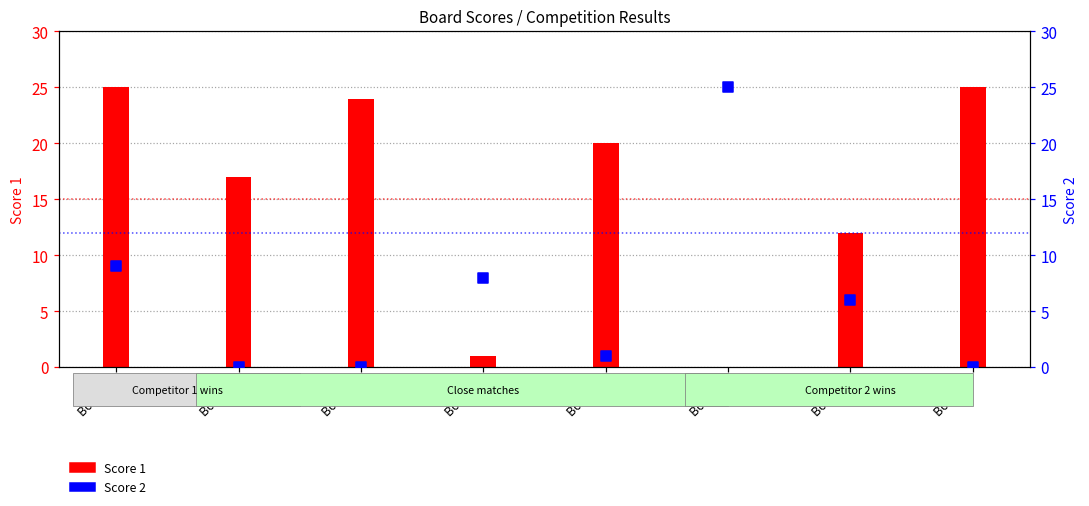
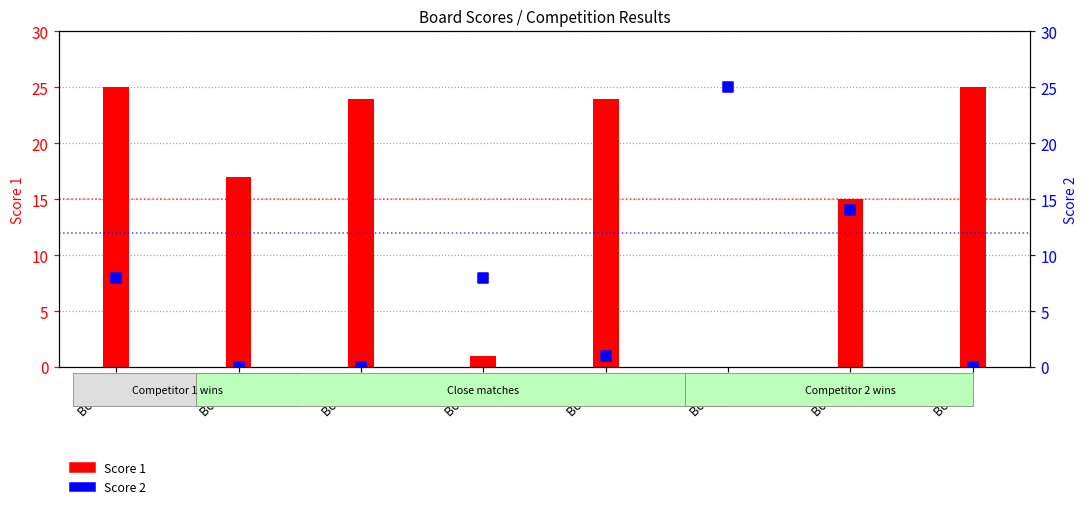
Score 1, Board 5: 20 -> 24
Score 1, Board 7: 12 -> 15
Score 2, Board 1: 9 -> 8
Score 2, Board 7: 6 -> 14
